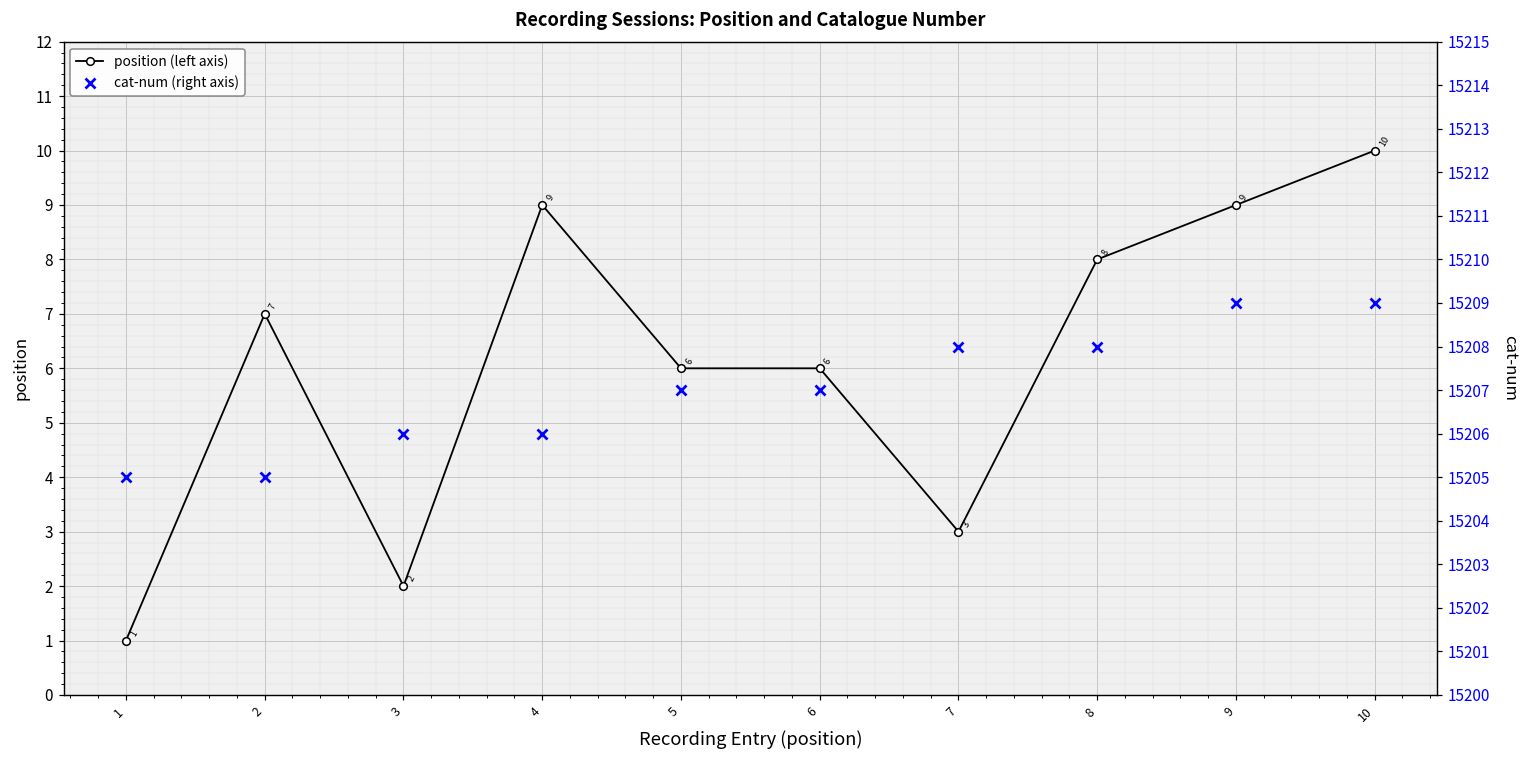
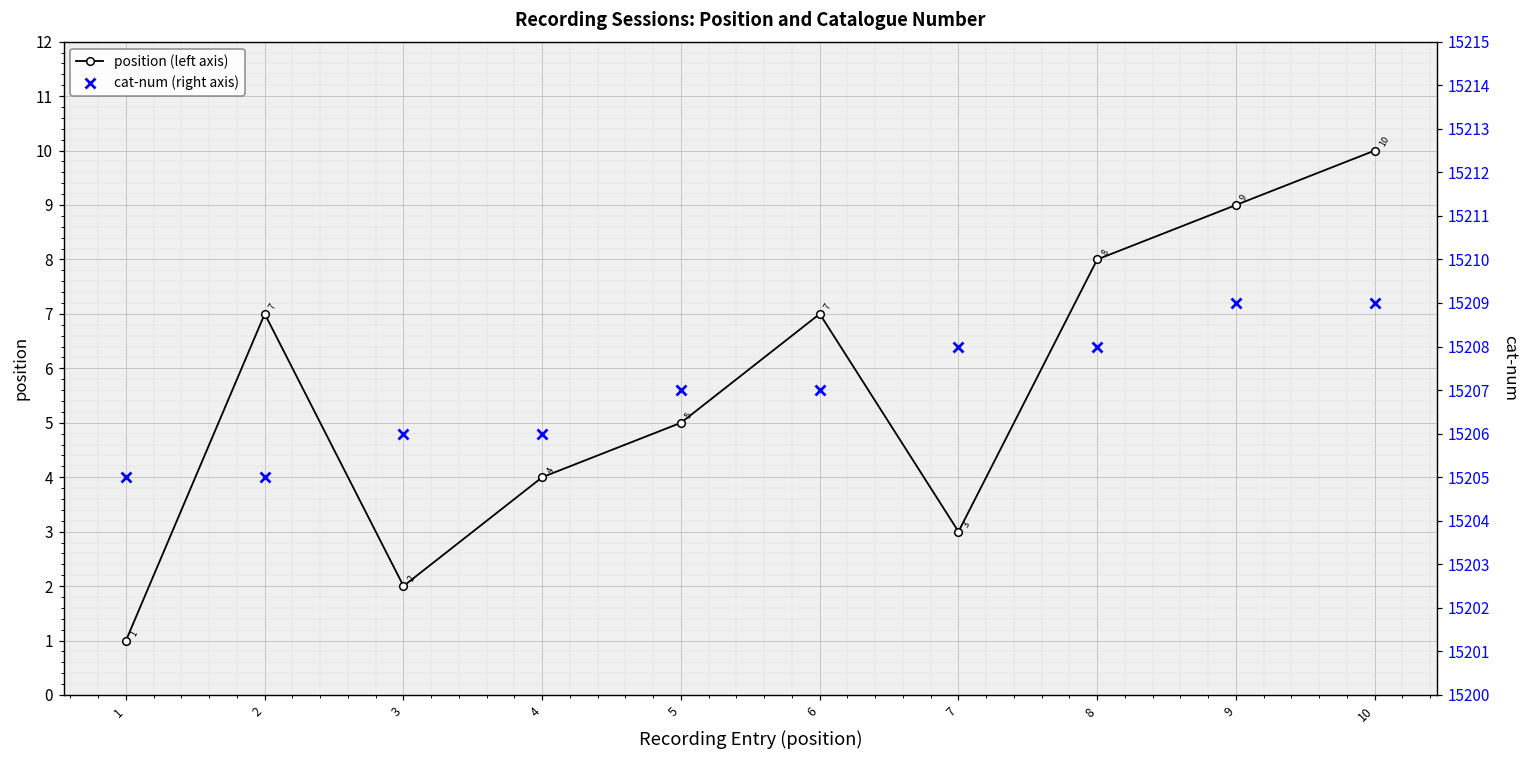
position (left axis), 4: 9 -> 4
position (left axis), 5: 6 -> 5
position (left axis), 6: 6 -> 7
